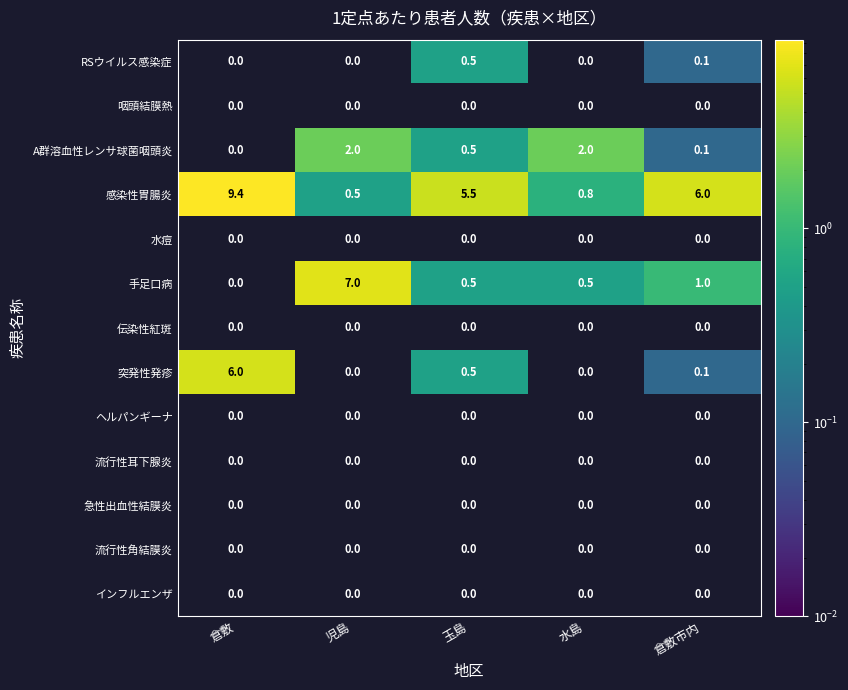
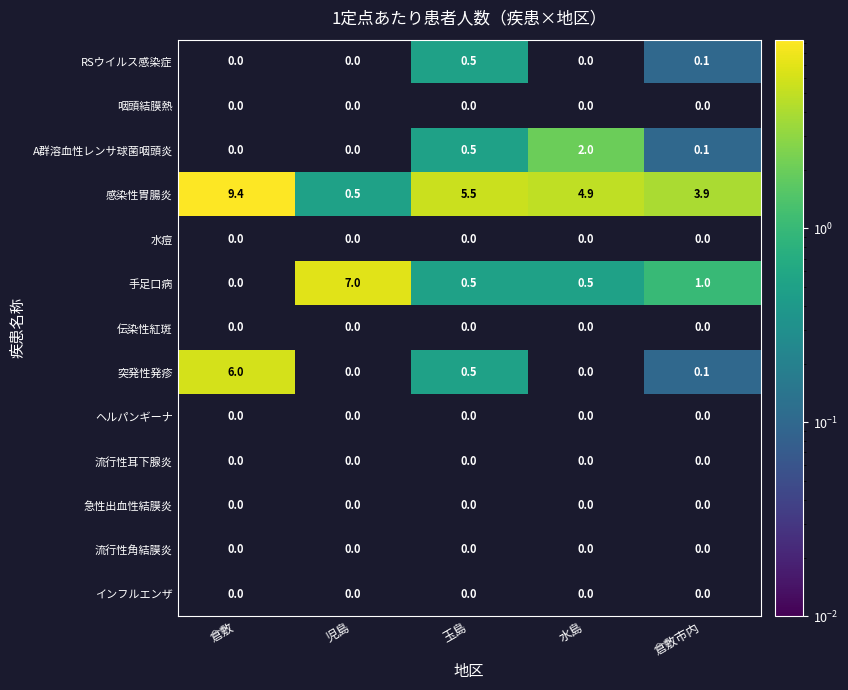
A群溶血性レンサ球菌咽頭炎, 児島: 2.0 -> 0.0
感染性胃腸炎, 水島: 0.8 -> 4.9
感染性胃腸炎, 倉敷市内: 6.0 -> 3.9
